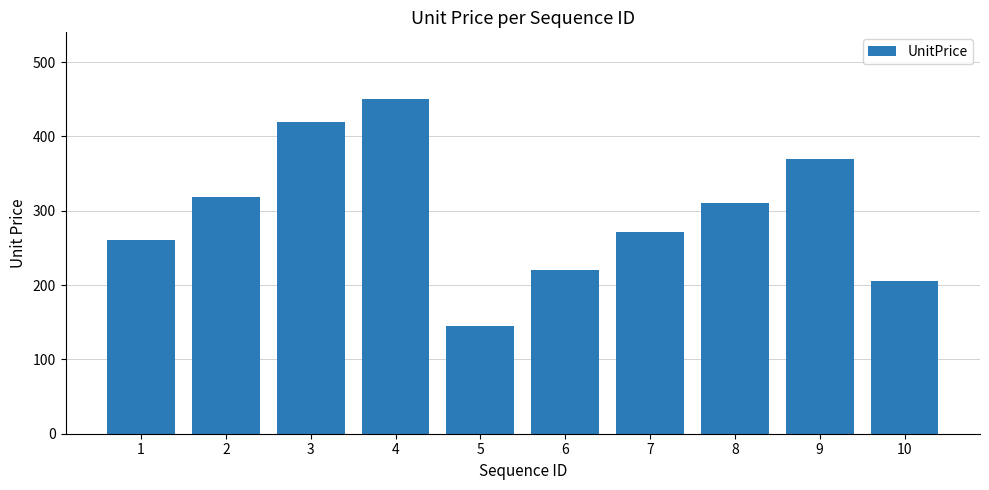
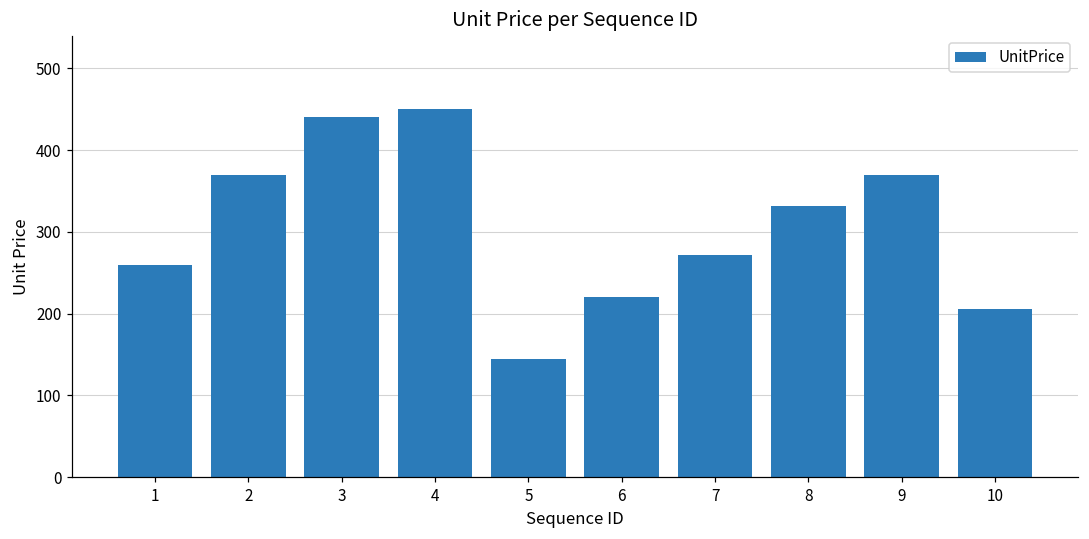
2: 320 -> 370
3: 420 -> 440
8: 310 -> 330
